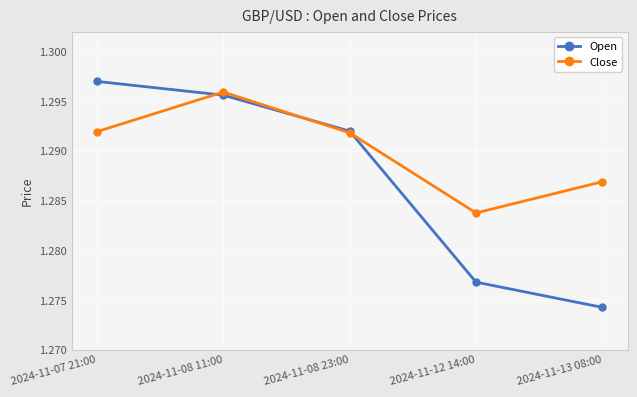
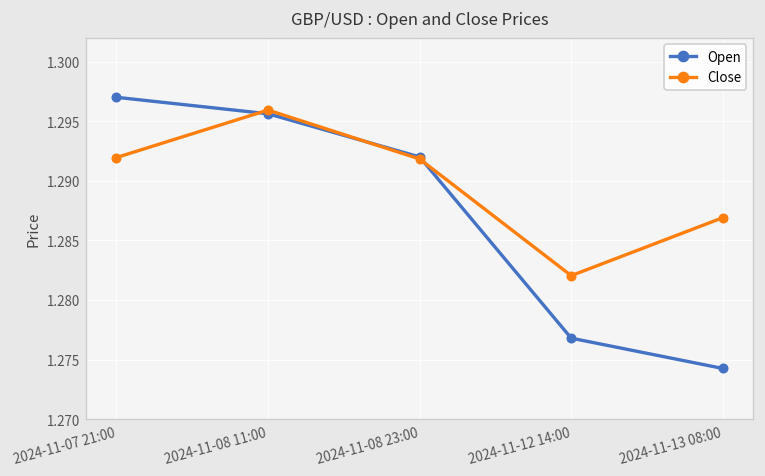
Close, 2024-11-12 14:00: 1.284 -> 1.282
